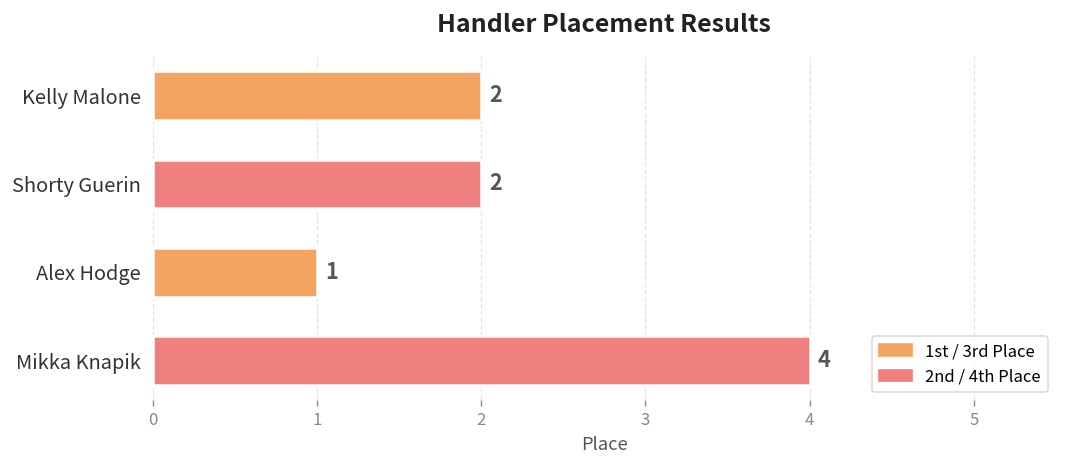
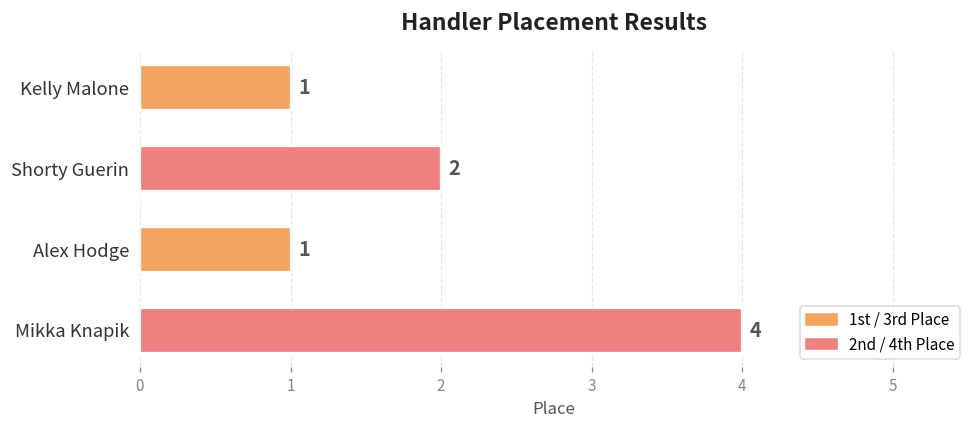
Kelly Malone: 2 -> 1
